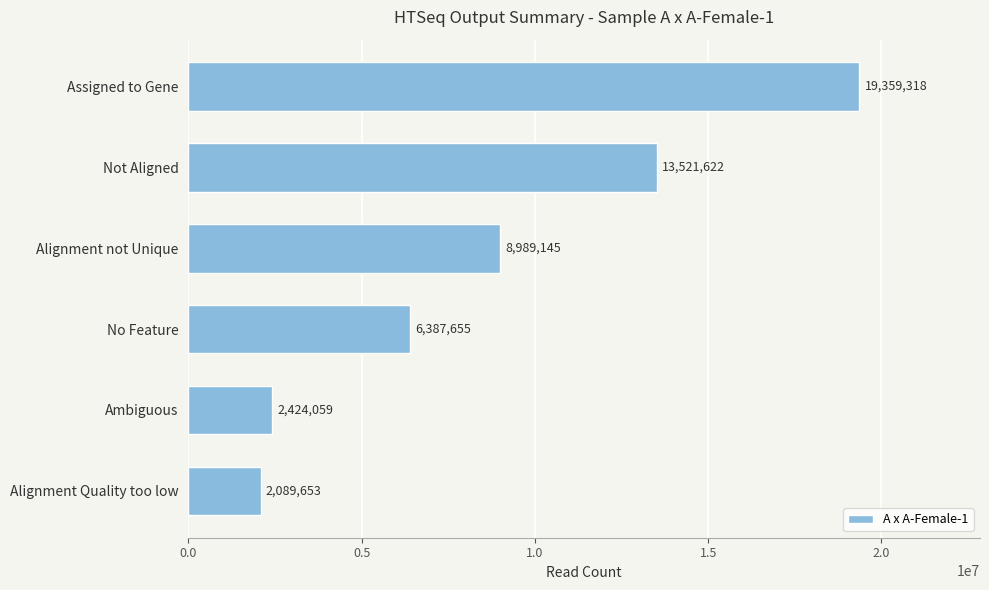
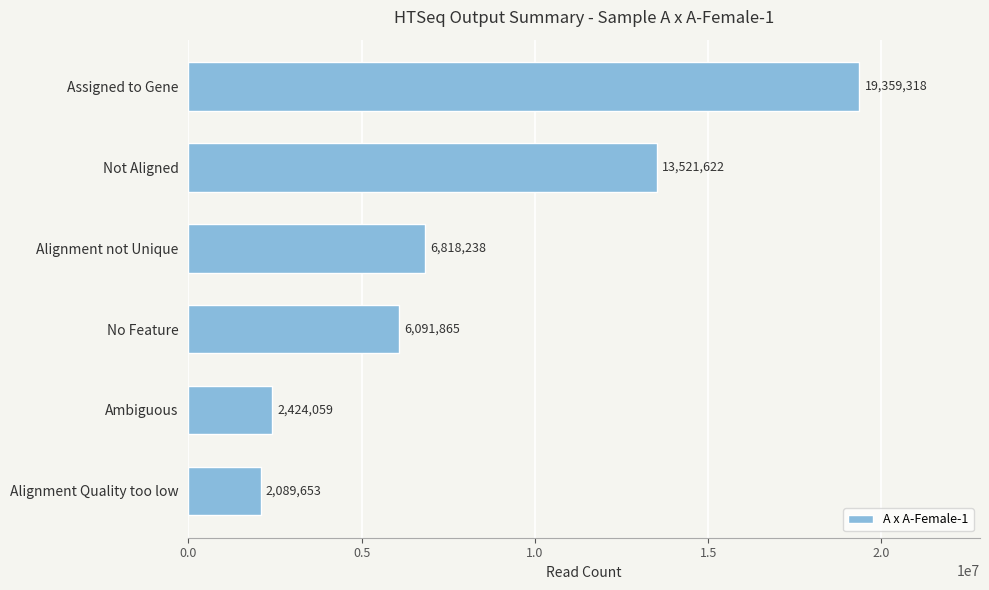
Alignment not Unique: 8,989,145 -> 6,818,238
No Feature: 6,387,655 -> 6,091,865
